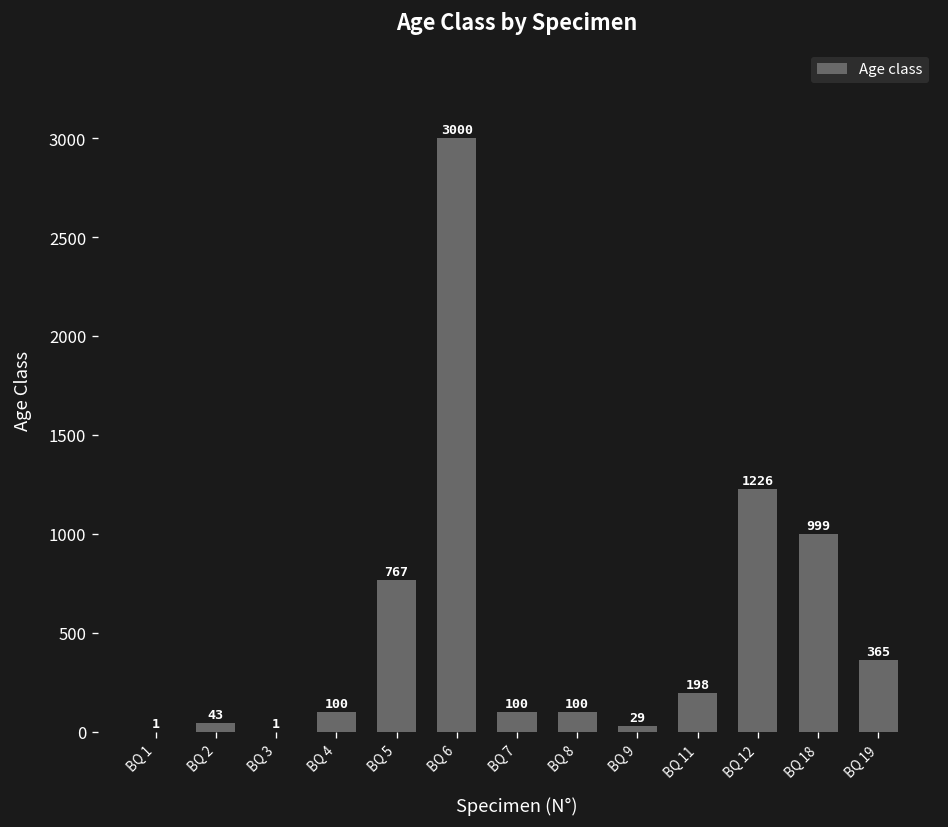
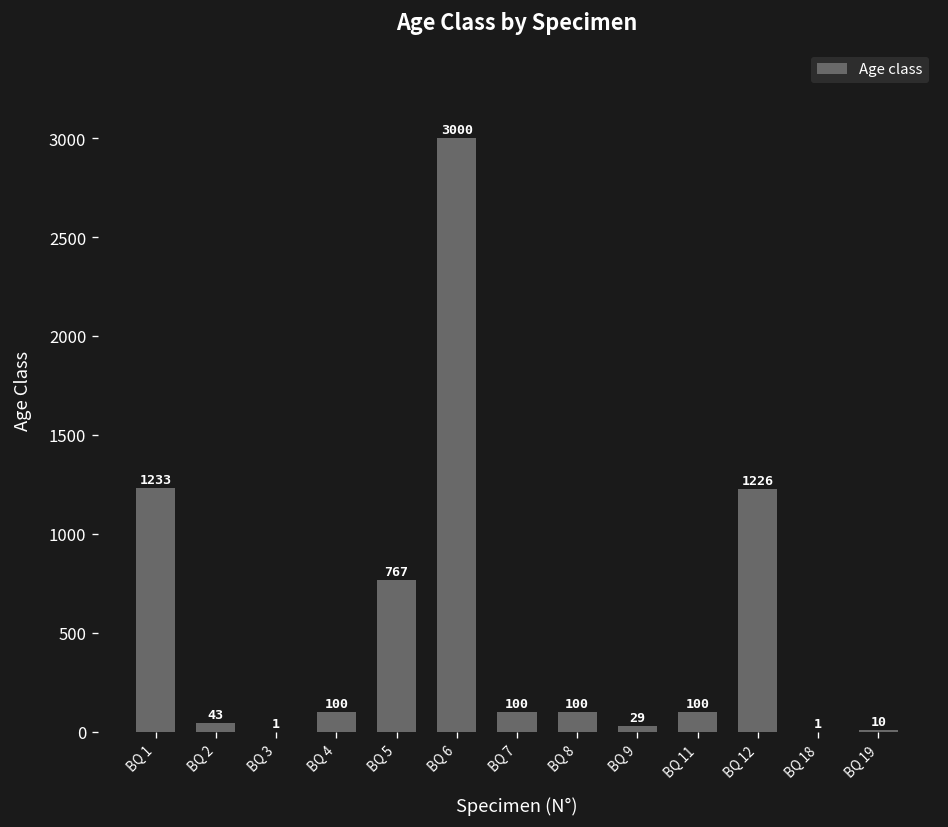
BQ 1: 1 -> 1233
BQ 11: 198 -> 100
BQ 18: 999 -> 1
BQ 19: 365 -> 10
